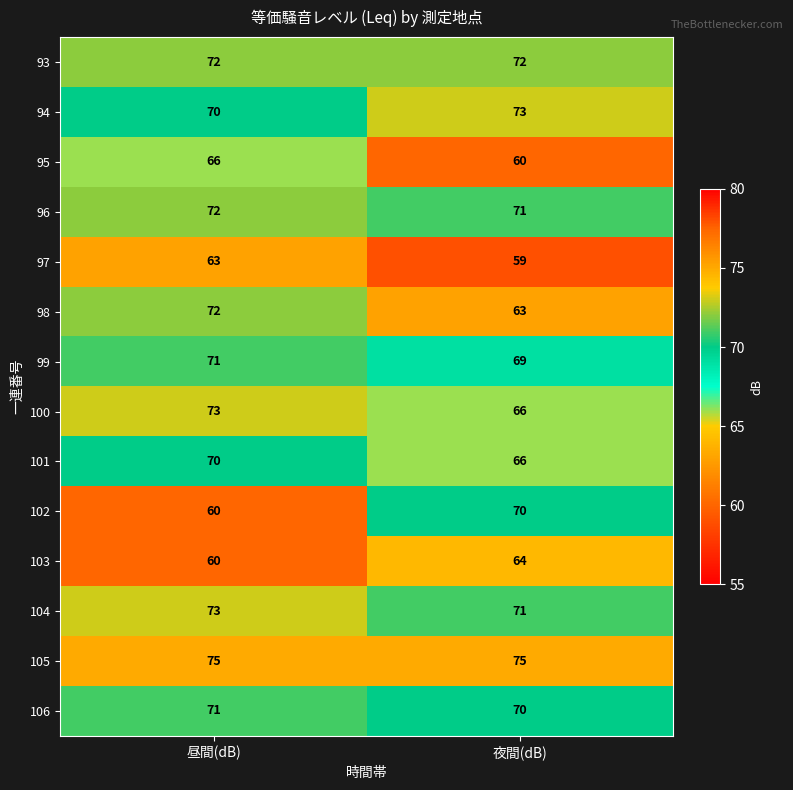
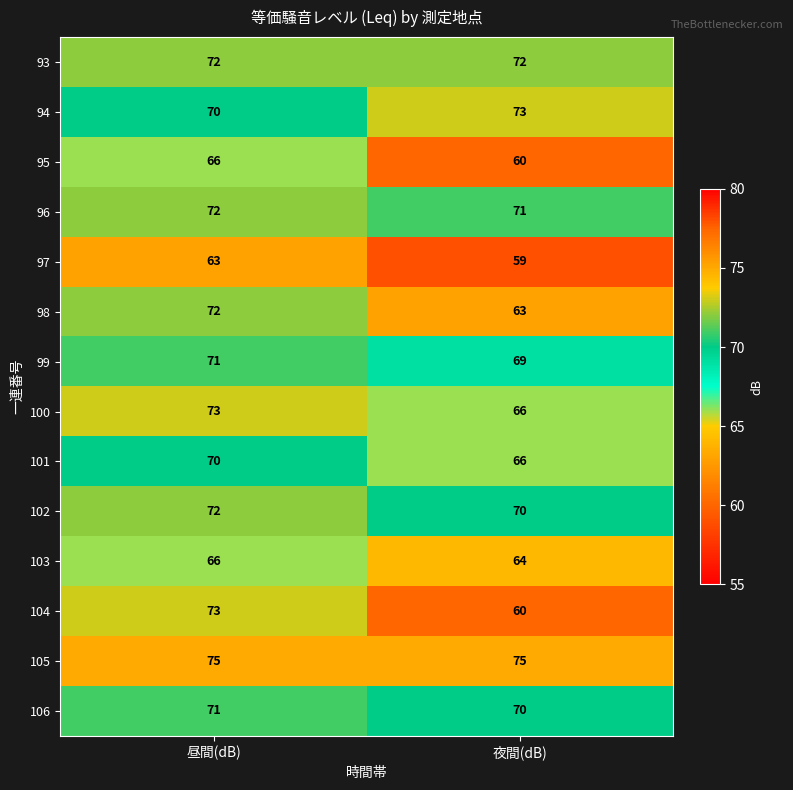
102, 昼間(dB): 60 -> 72
103, 昼間(dB): 60 -> 66
104, 夜間(dB): 71 -> 60
